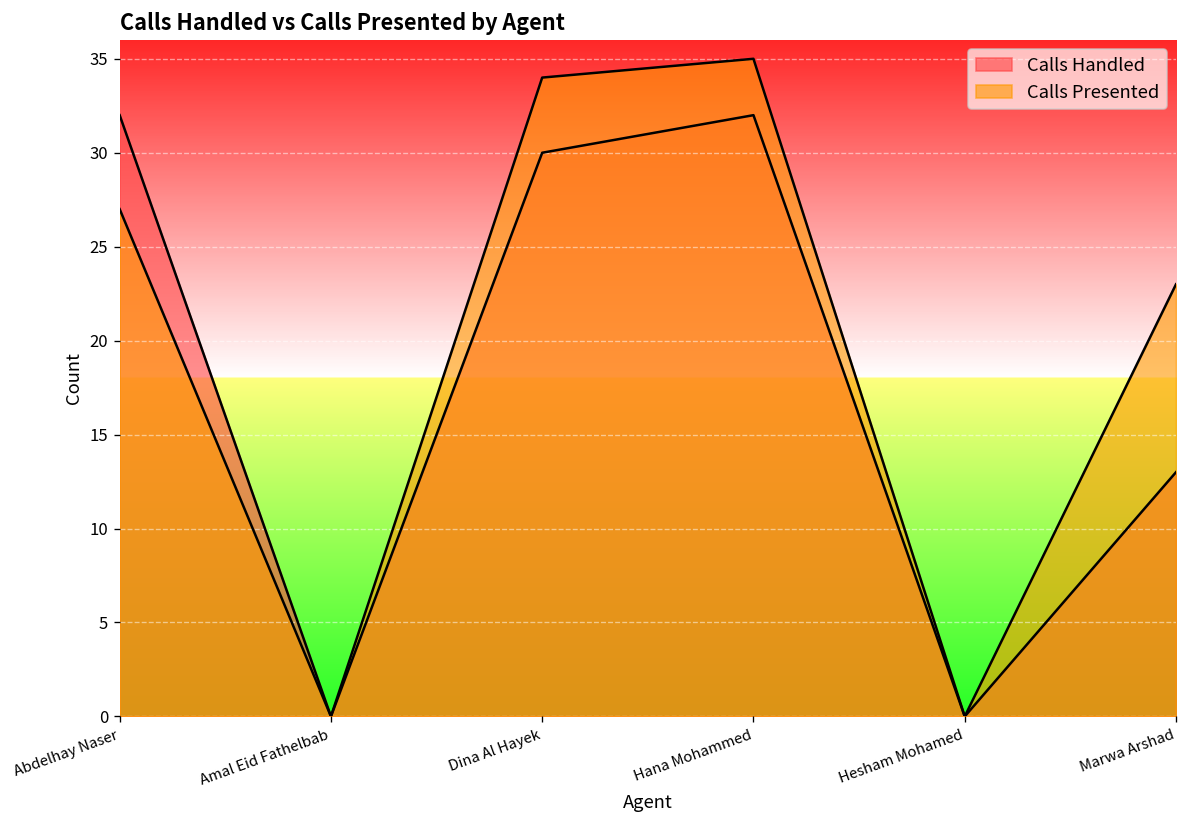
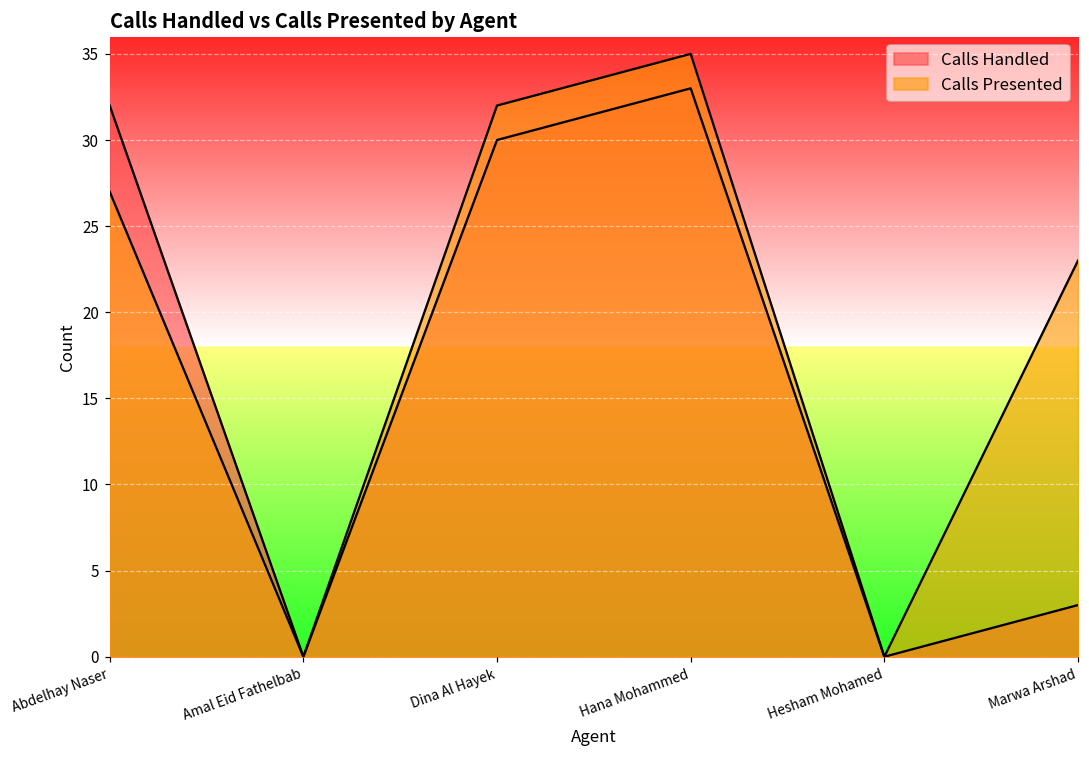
Calls Presented, Dina Al Hayek: 34 -> 32
Calls Handled, Hana Mohammed: 32 -> 33
Calls Handled, Marwa Arshad: 13 -> 3
